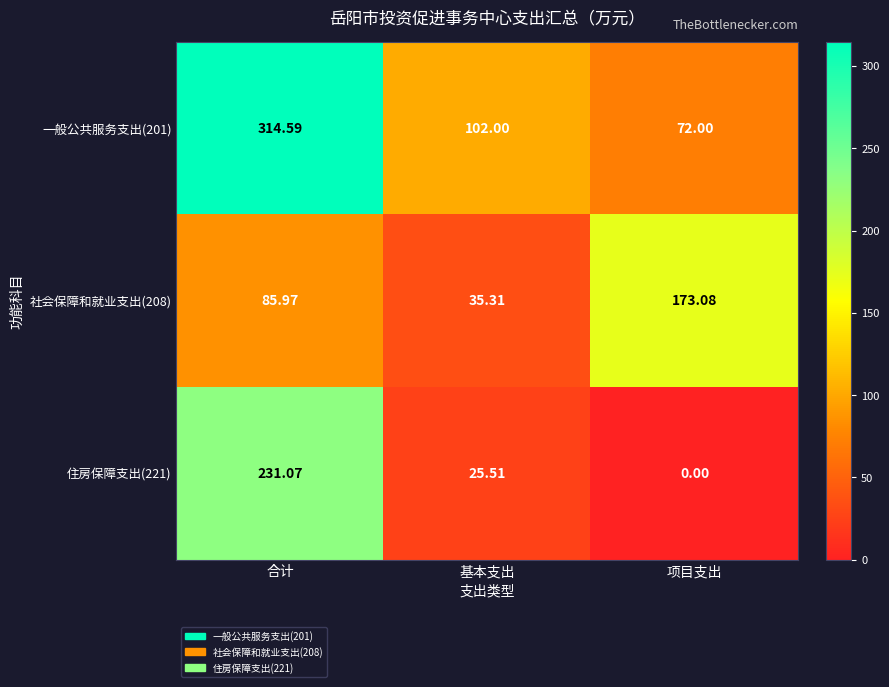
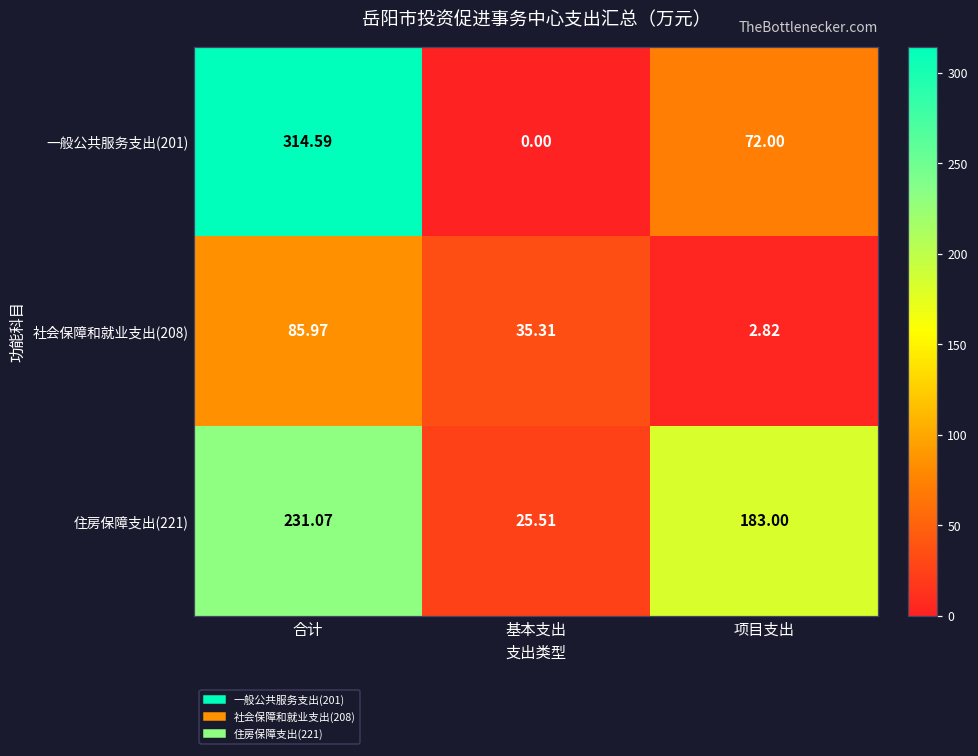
一般公共服务支出(201), 基本支出: 102.00 -> 0.00
社会保障和就业支出(208), 项目支出: 173.08 -> 2.82
住房保障支出(221), 项目支出: 0.00 -> 183.00
